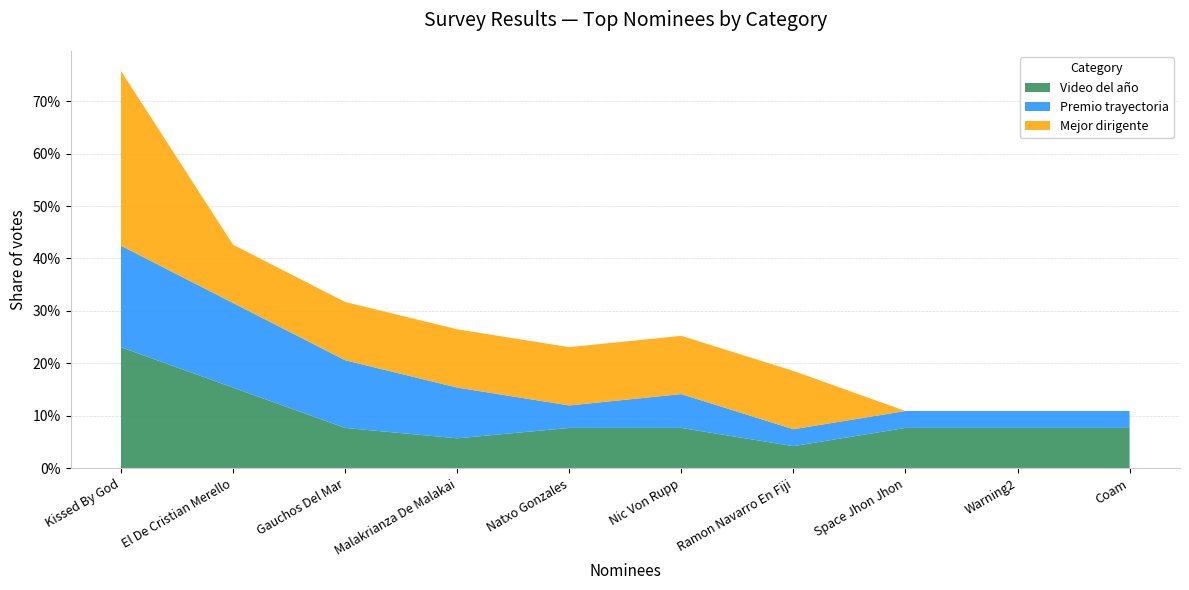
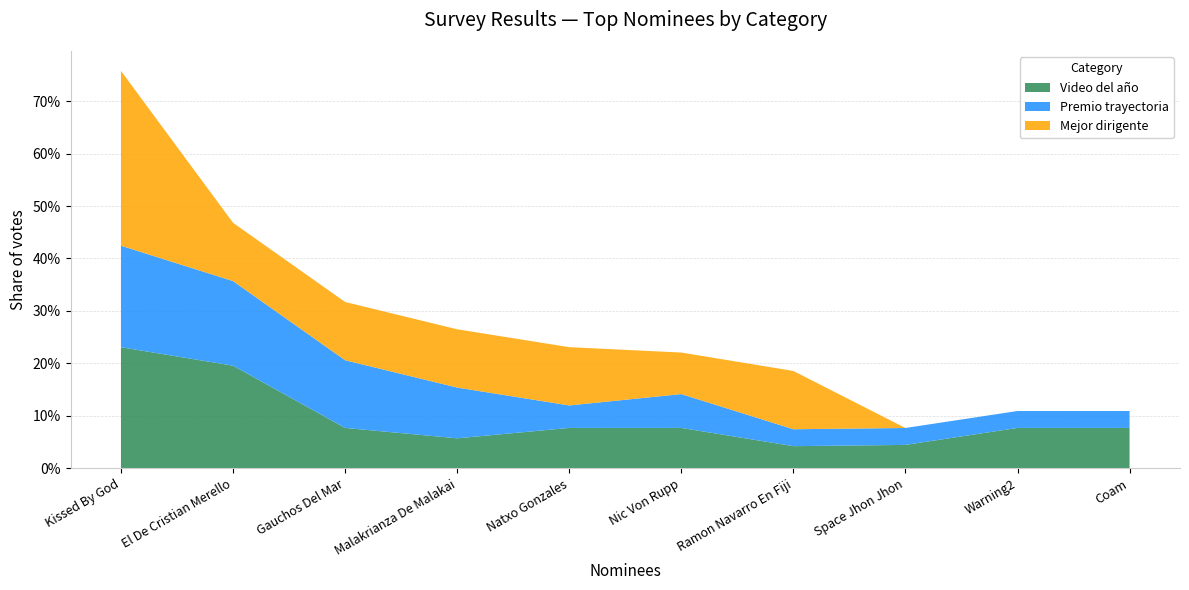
Video del año, El De Cristian Merello: 15% -> 20%
Mejor dirigente, Nic Von Rupp: 11% -> 8%
Video del año, Space Jhon Jhon: 8% -> 4%
